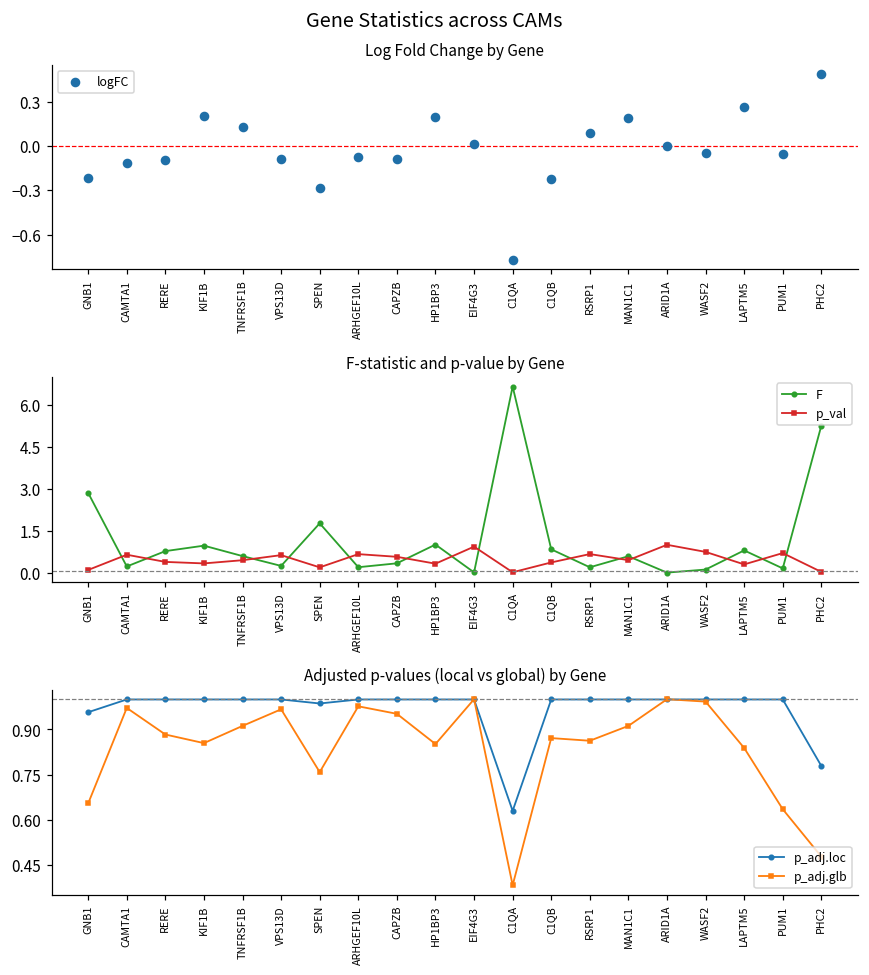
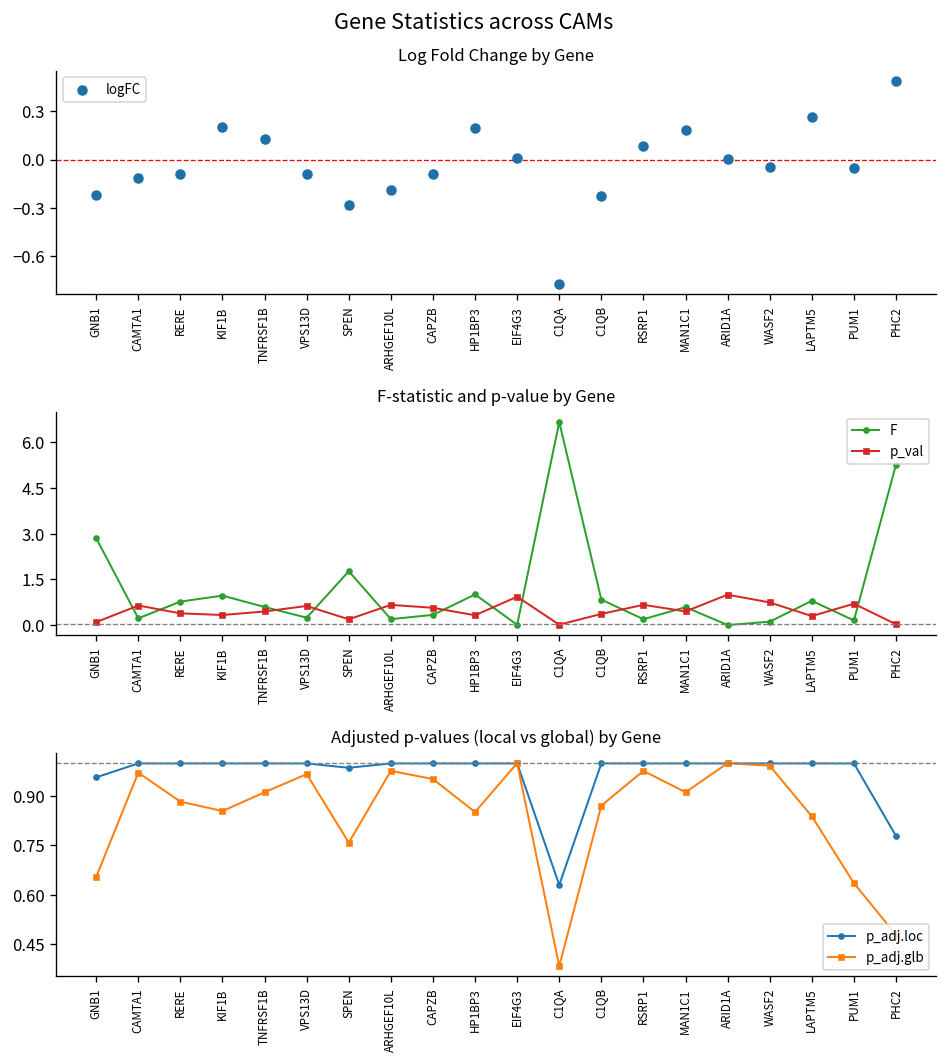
Log Fold Change by Gene, ARHGEF10L: -0.08 -> -0.19
Adjusted p-values (local vs global) by Gene, p_adj.glb, RSRP1: 0.86 -> 0.98
